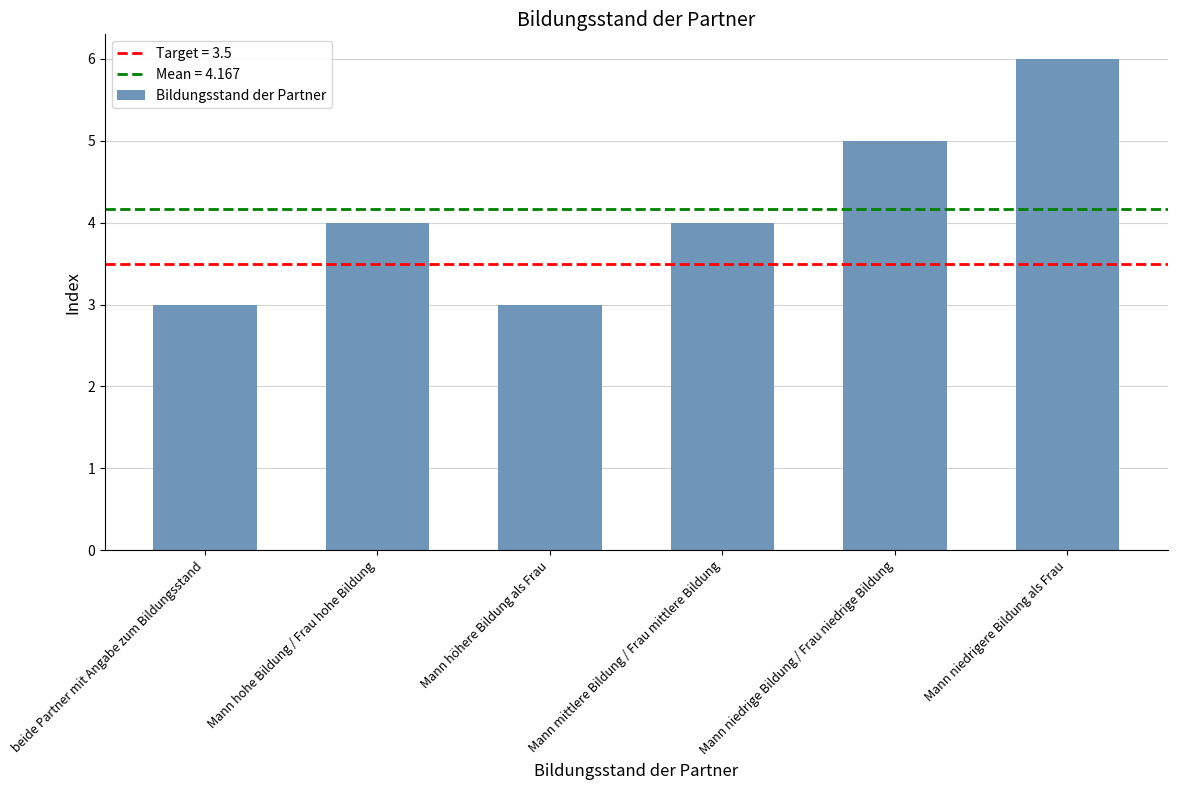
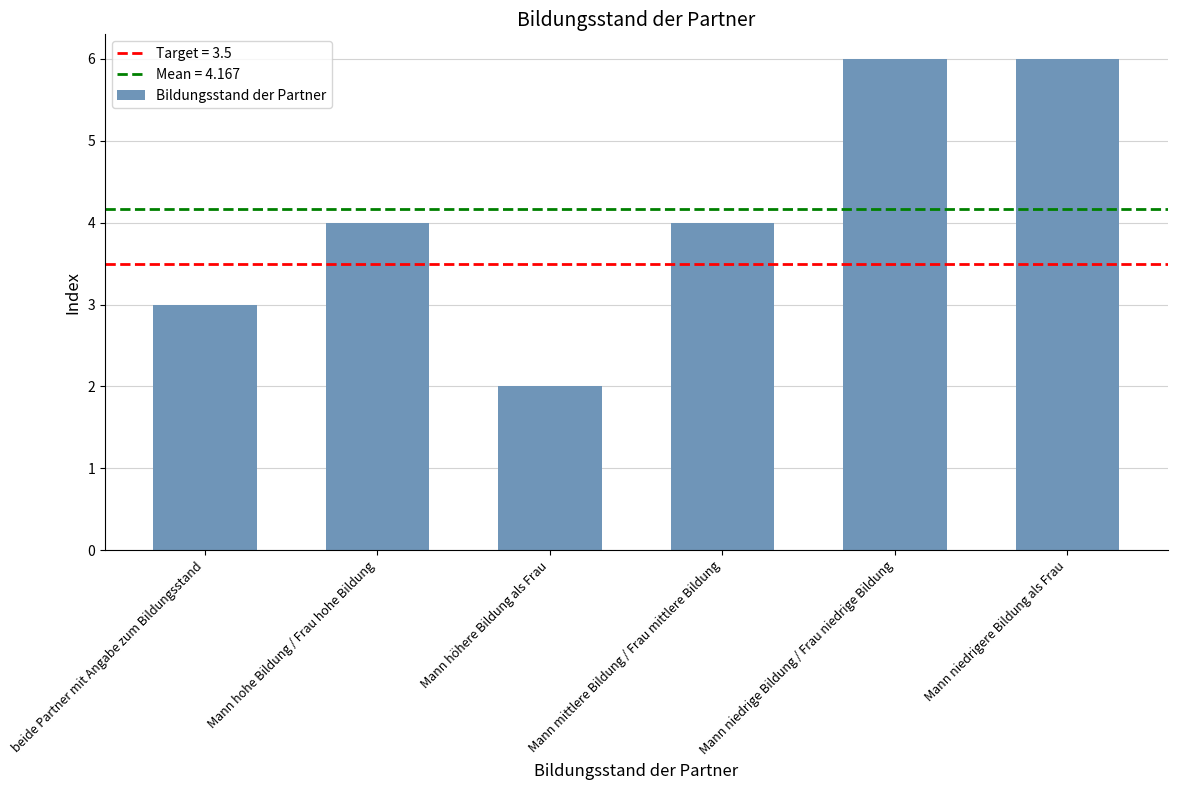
Mann höhere Bildung als Frau: 3 -> 2
Mann niedrige Bildung / Frau niedrige Bildung: 5 -> 6
